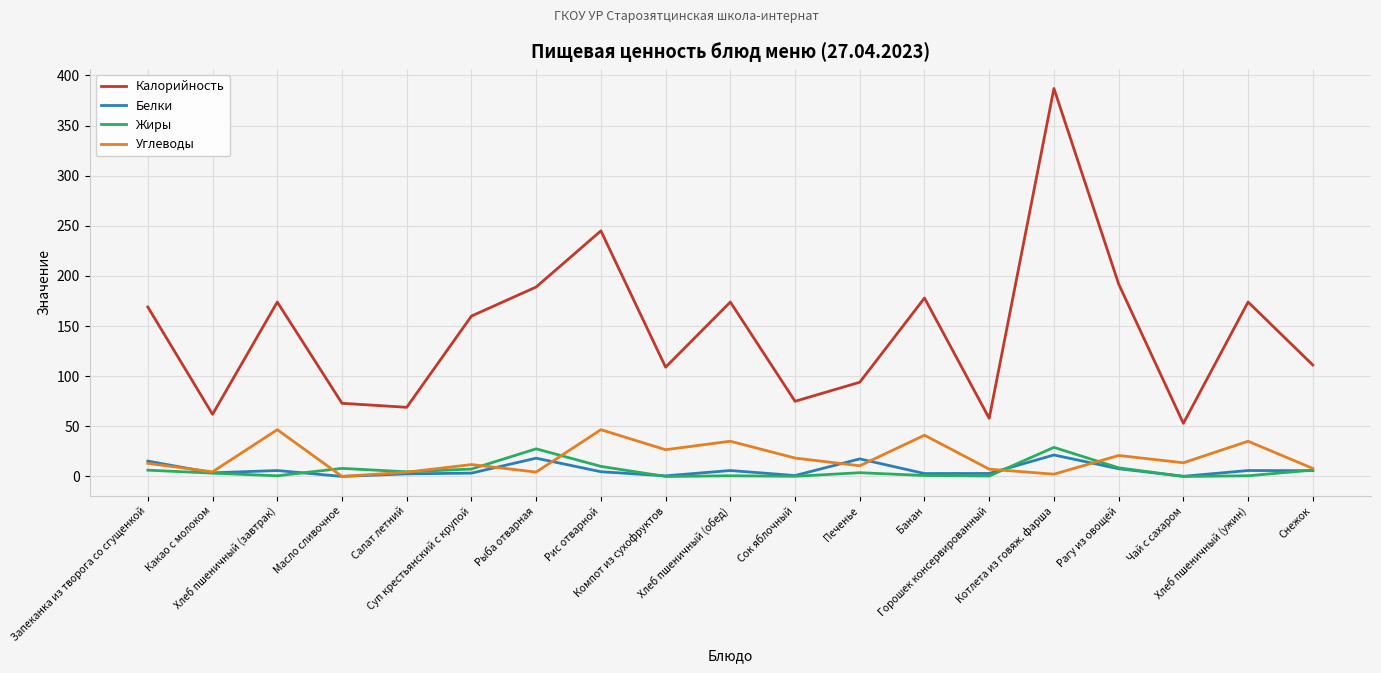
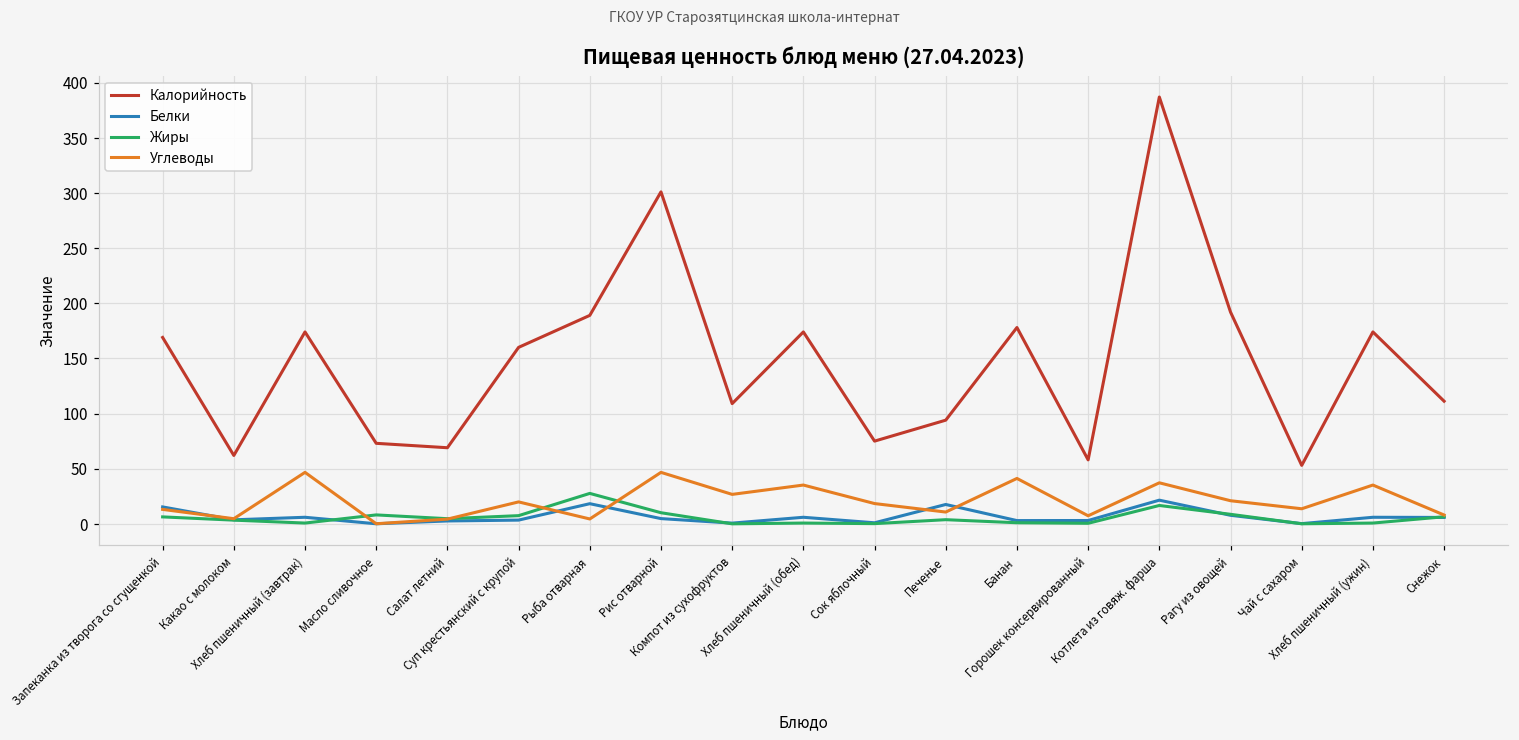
Углеводы, Суп крестьянский с крупой: 12 -> 20
Калорийность, Рис отварной: 245 -> 301
Жиры, Котлета из говяж. фарша: 29 -> 17
Углеводы, Котлета из говяж. фарша: 2 -> 37
